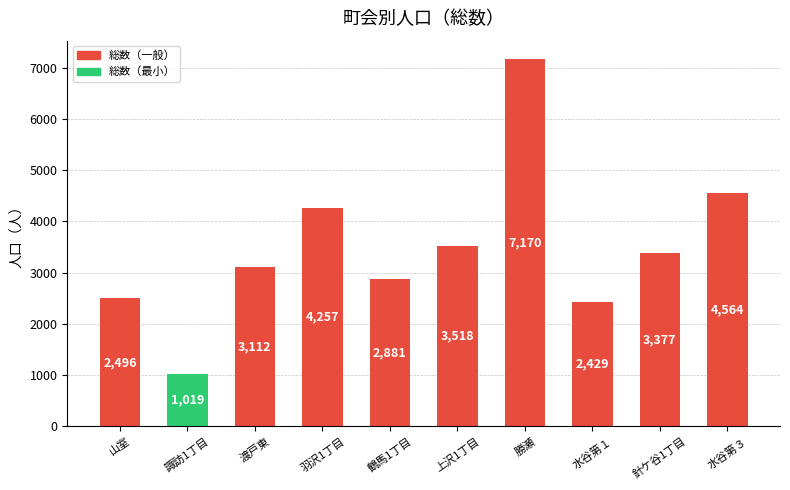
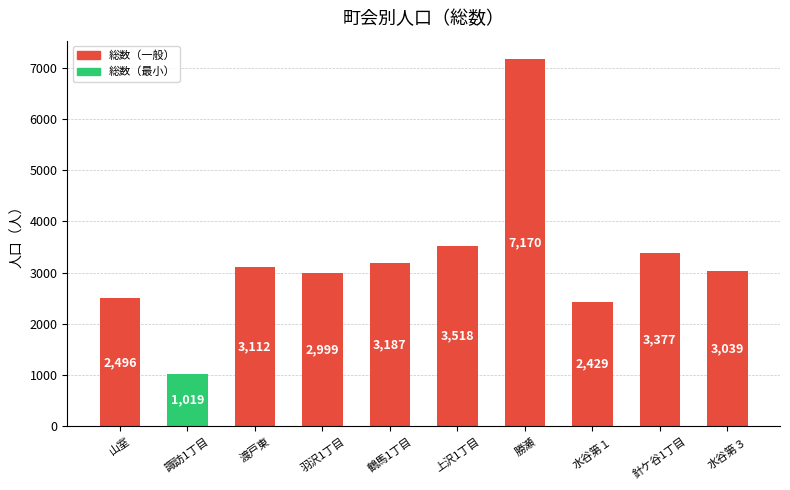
羽沢1丁目: 4,257 -> 2,999
鶴馬1丁目: 2,881 -> 3,187
水谷第３: 4,564 -> 3,039
